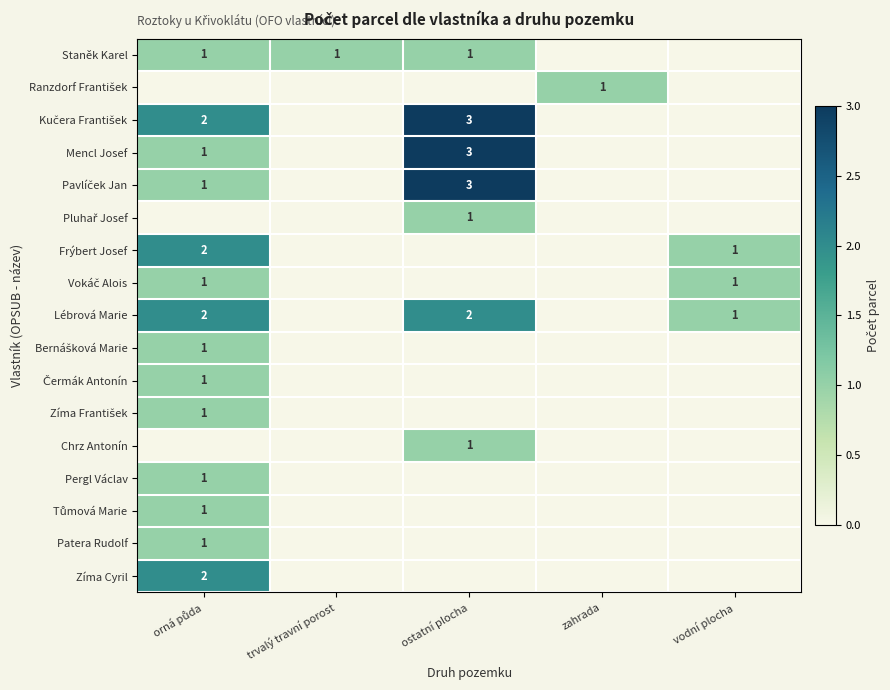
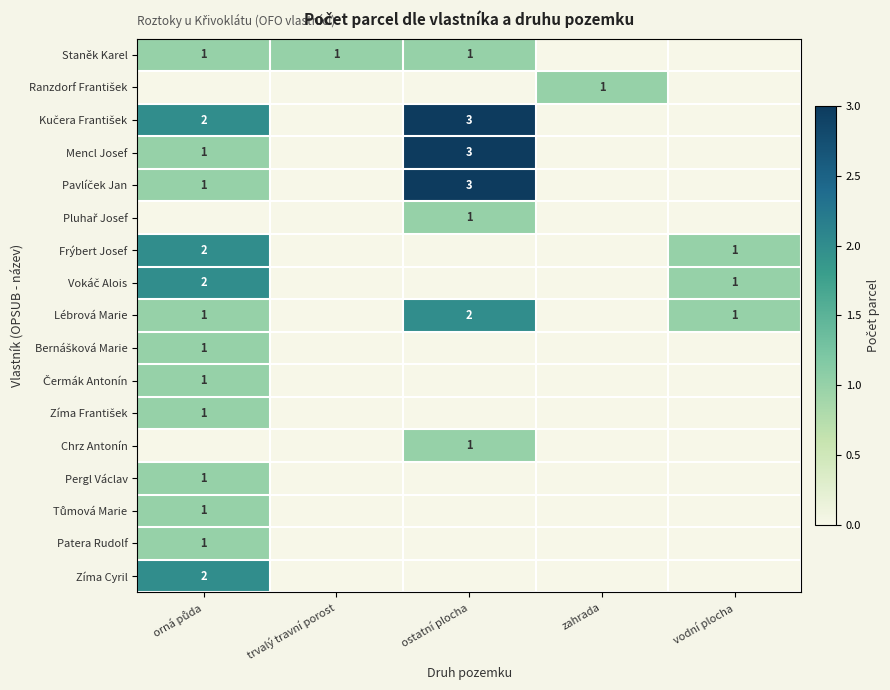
Vokáč Alois, orná půda: 1 -> 2
Lébrová Marie, orná půda: 2 -> 1
